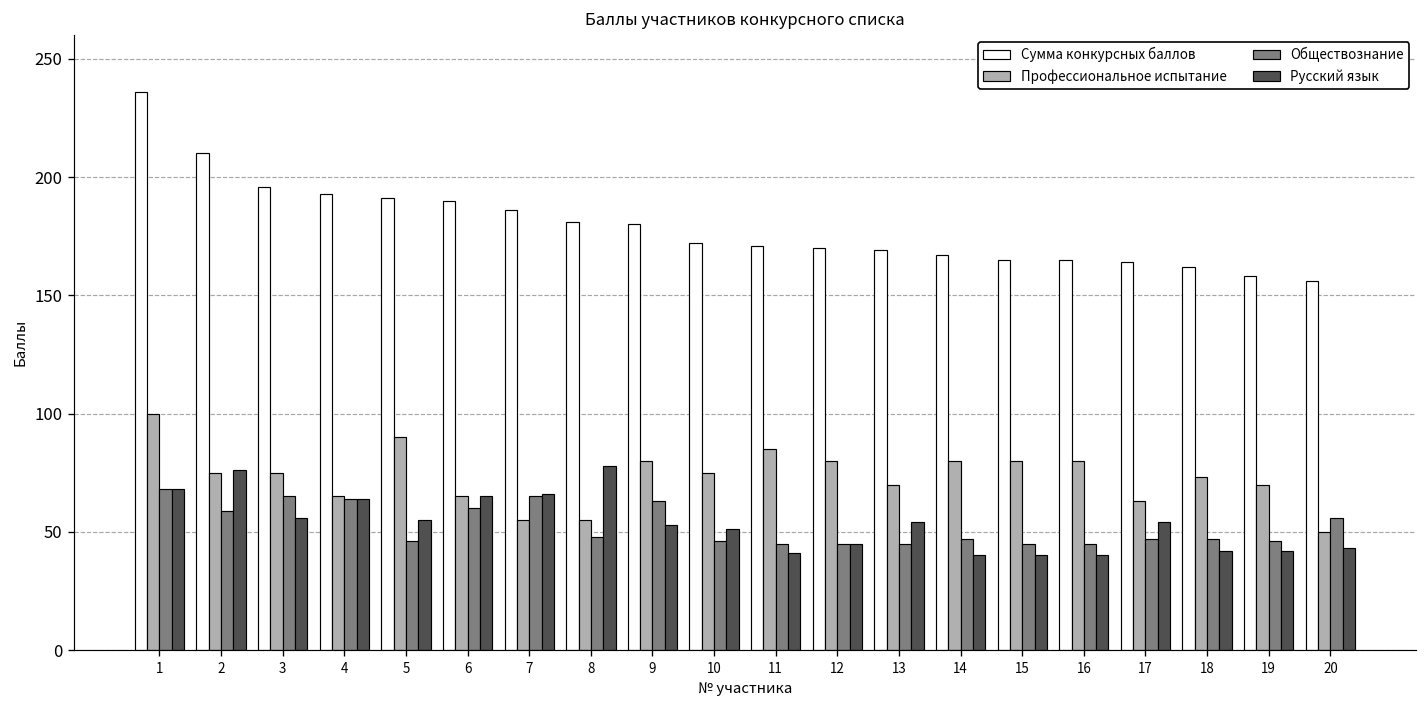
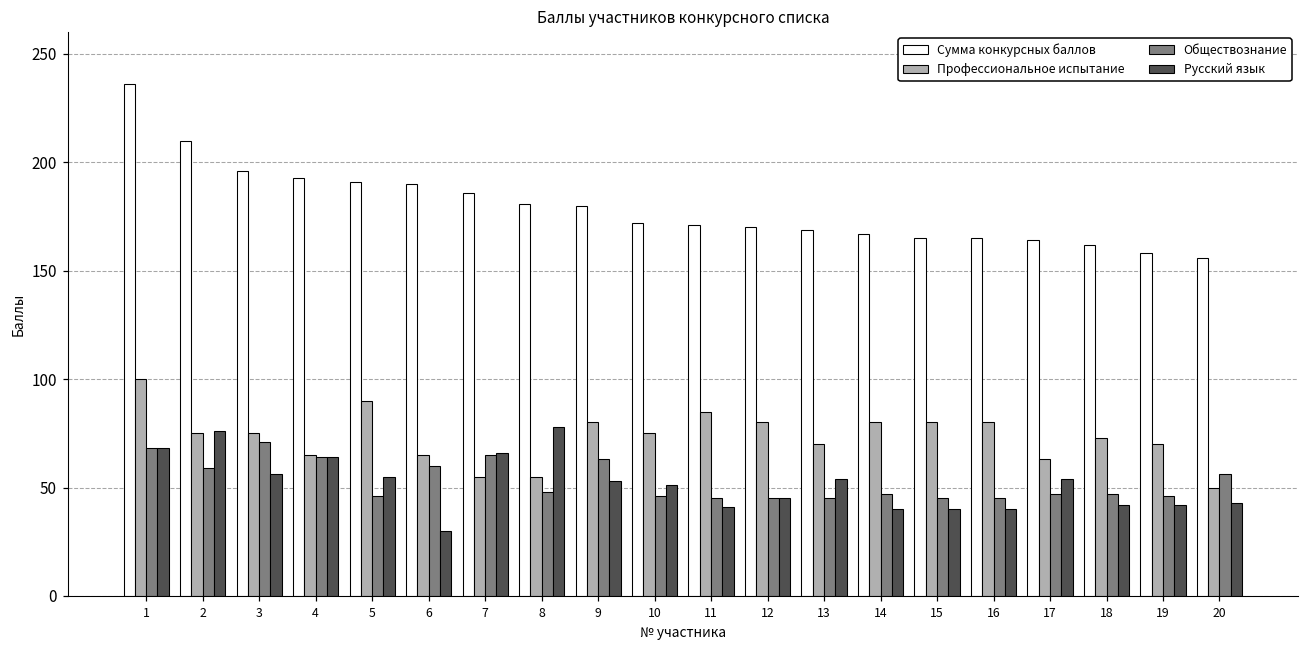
Обществознание, 3: 65 -> 71
Русский язык, 6: 65 -> 30
